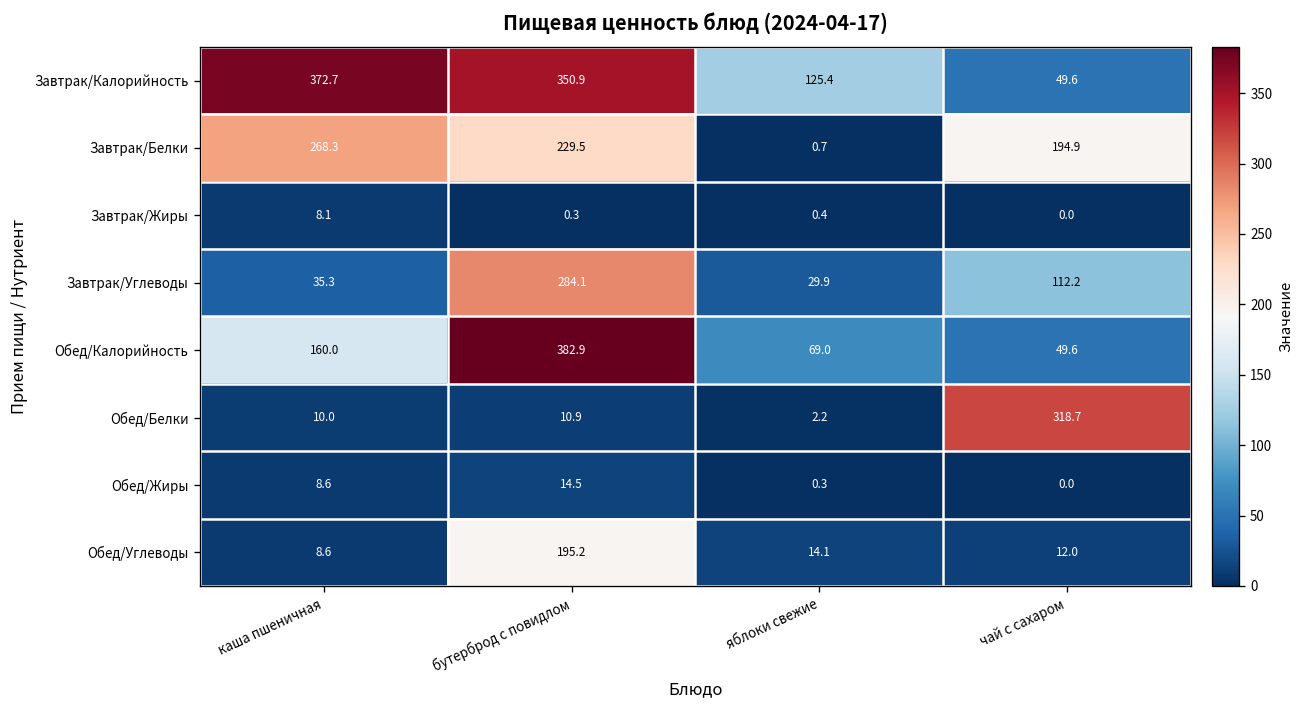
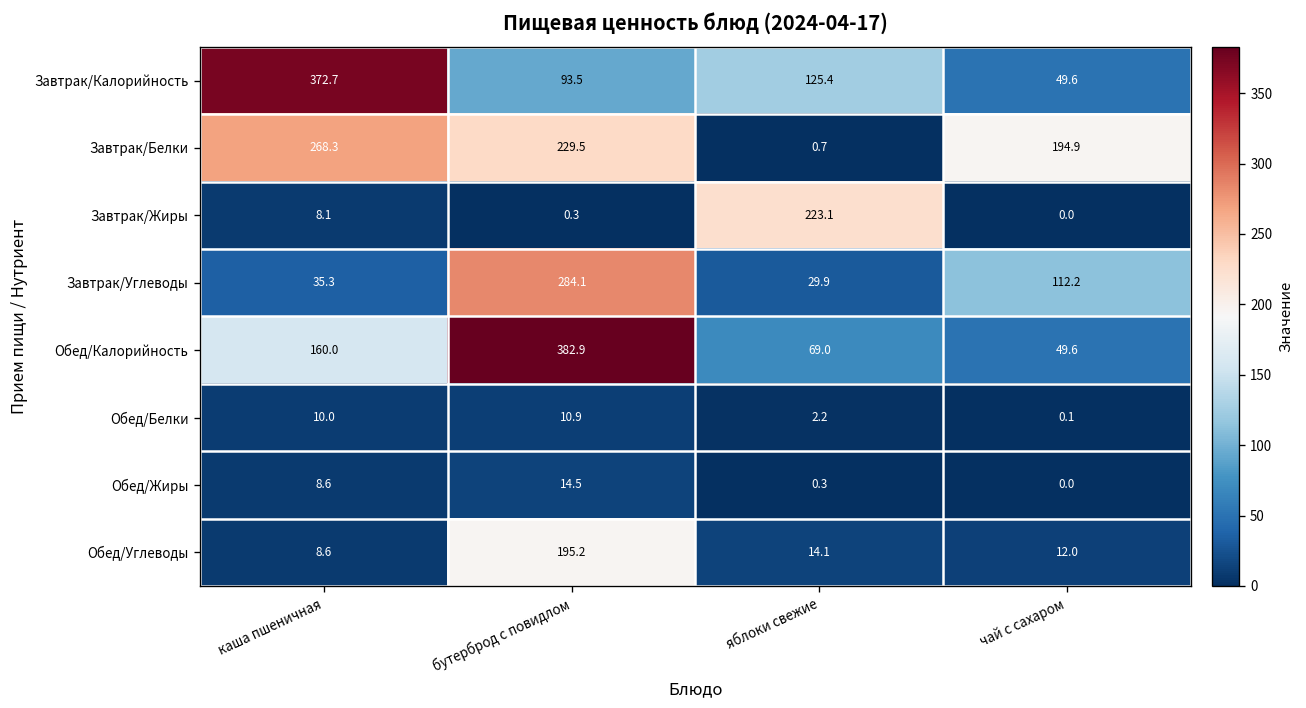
Завтрак/Калорийность, бутерброд с повидлом: 350.9 -> 93.5
Завтрак/Жиры, яблоки свежие: 0.4 -> 223.1
Обед/Белки, чай с сахаром: 318.7 -> 0.1
